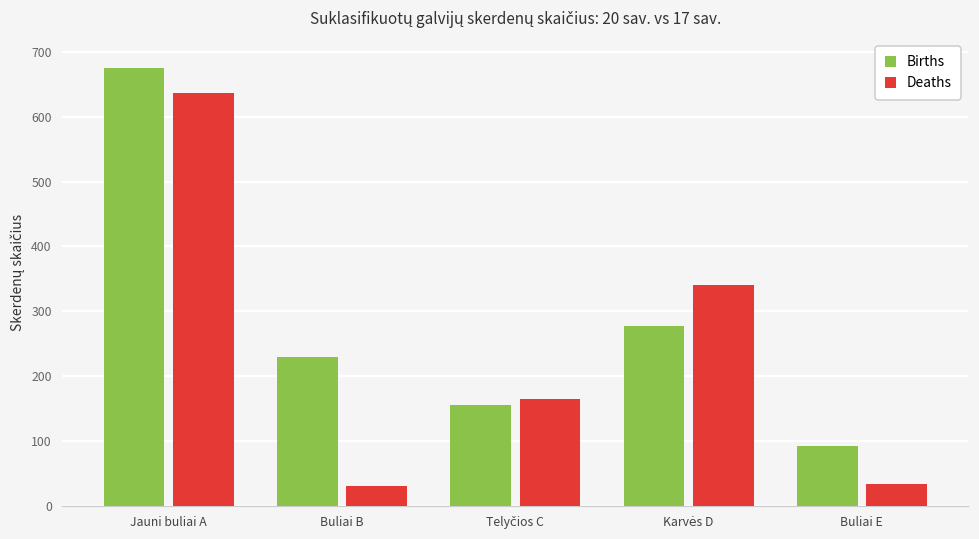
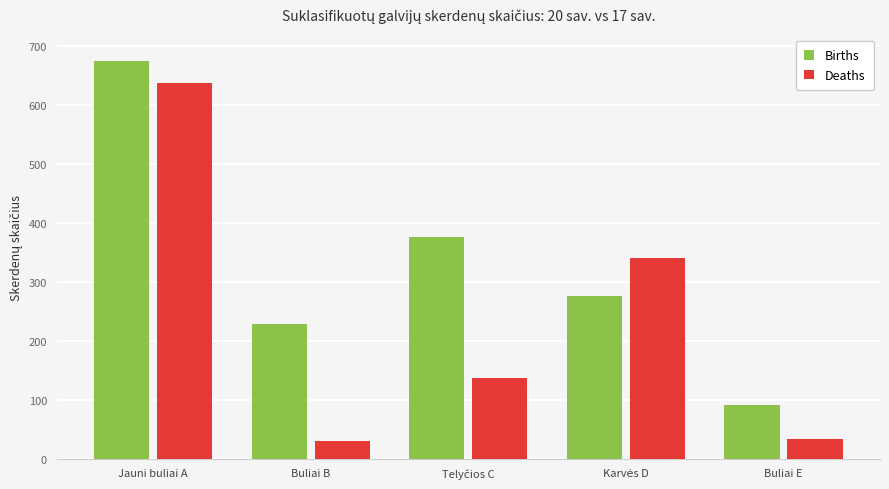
Births, Telyčios C: 160 -> 380
Deaths, Telyčios C: 170 -> 140
